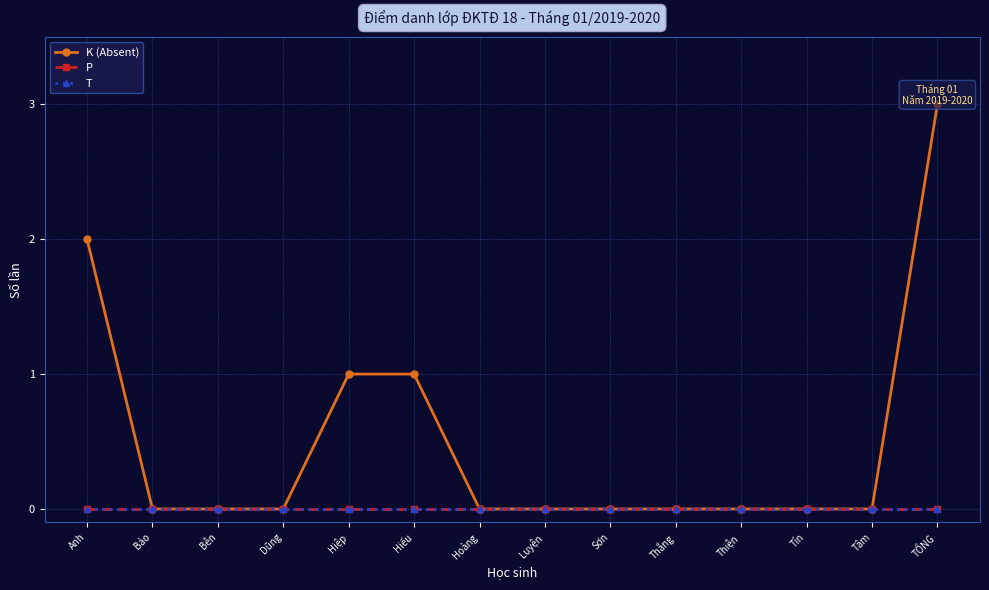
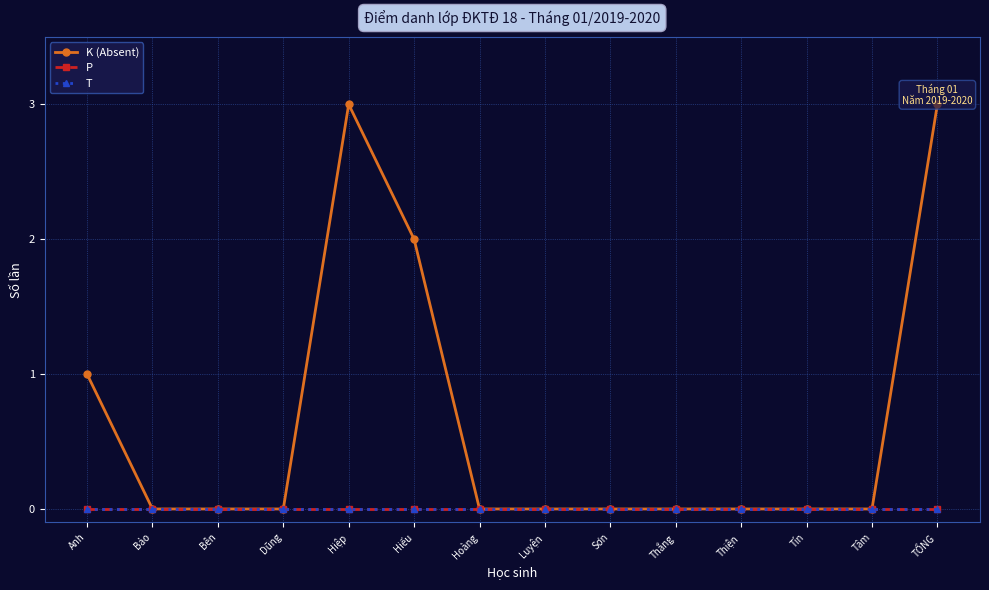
K (Absent), Anh: 2 -> 1
K (Absent), Hiệp: 1 -> 3
K (Absent), Hiếu: 1 -> 2
